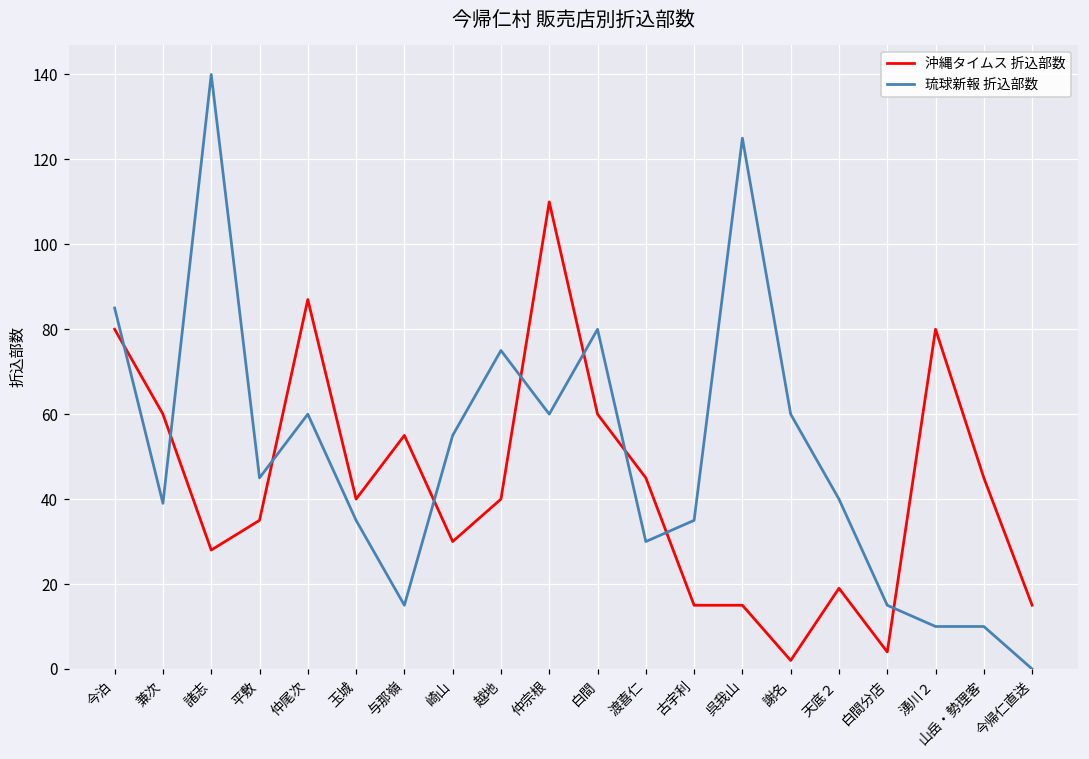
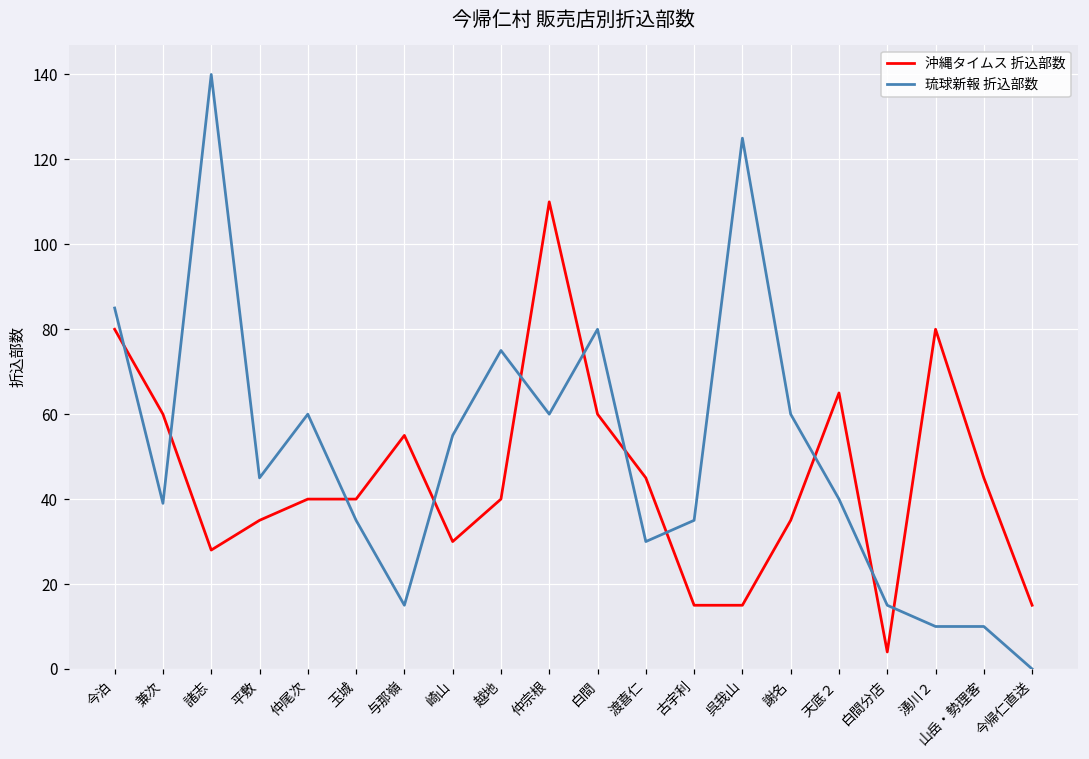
沖縄タイムス 折込部数, 仲尾次: 87 -> 40
沖縄タイムス 折込部数, 謝名: 2 -> 35
沖縄タイムス 折込部数, 天底２: 19 -> 65
